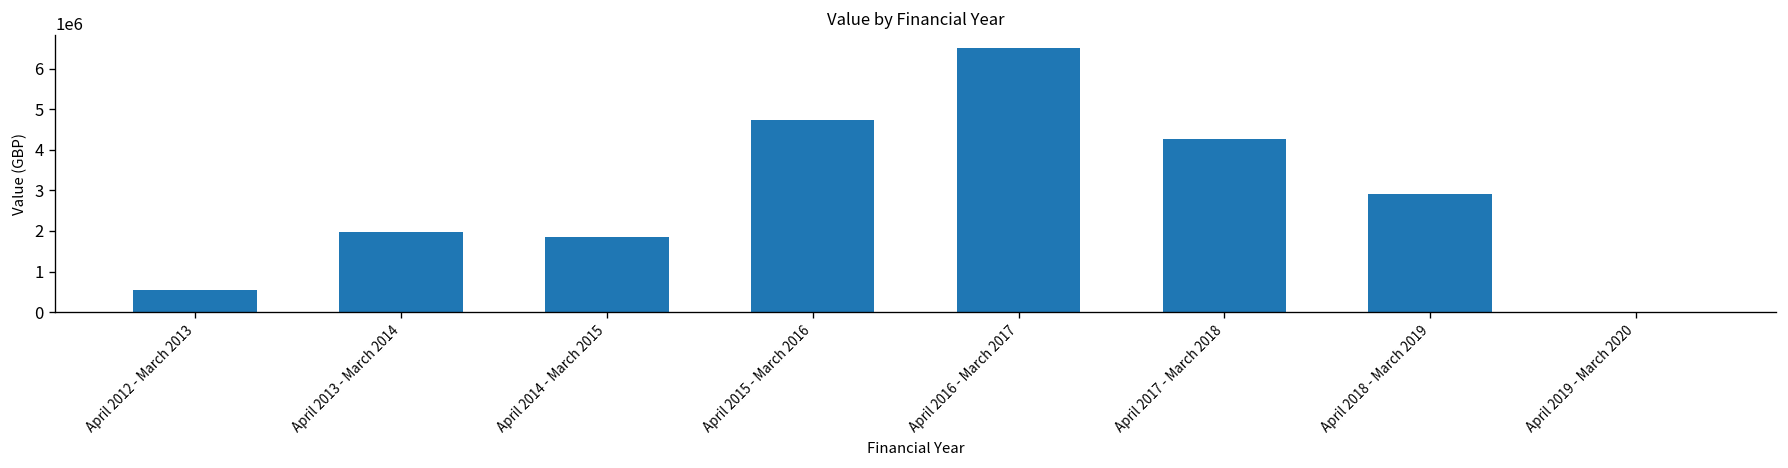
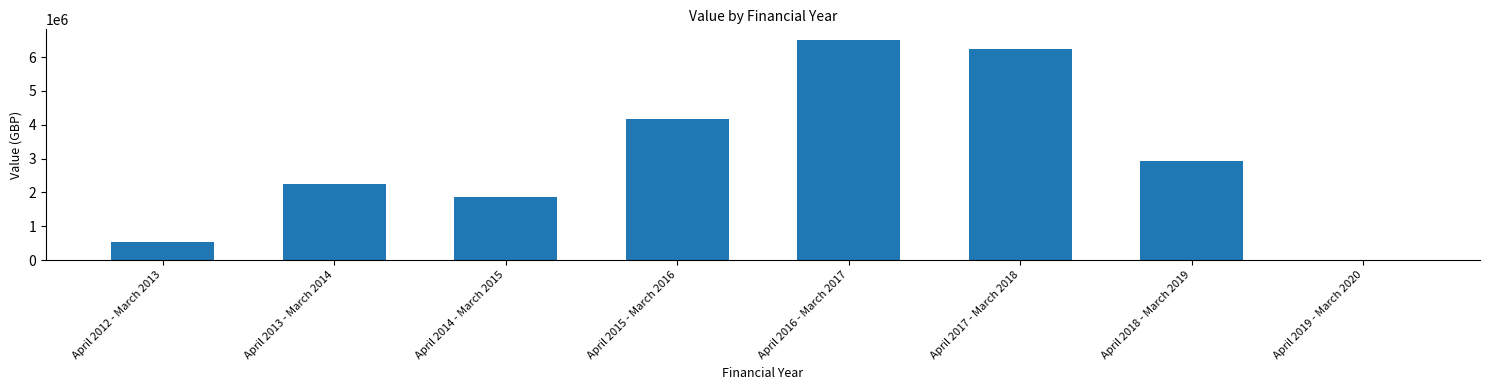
April 2013 - March 2014: 2000000 -> 2200000
April 2015 - March 2016: 4700000 -> 4200000
April 2017 - March 2018: 4300000 -> 6200000
